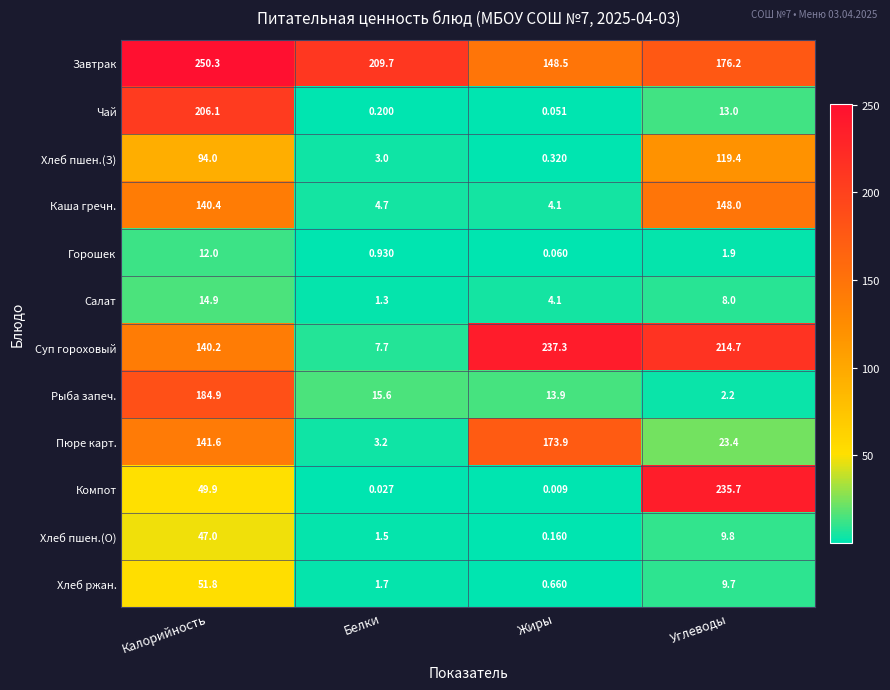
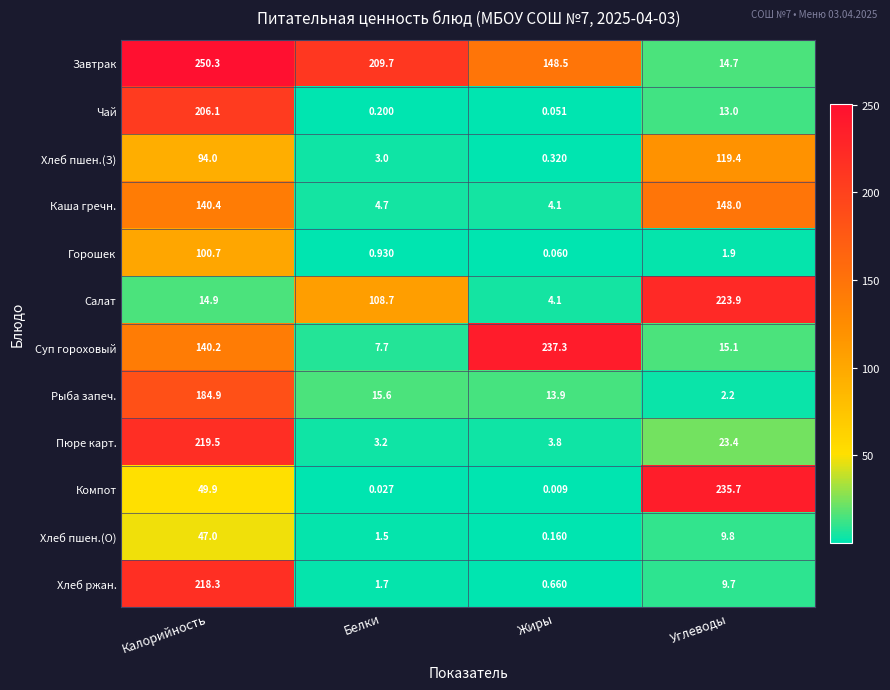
Завтрак, Углеводы: 176.2 -> 14.7
Горошек, Калорийность: 12.0 -> 100.7
Салат, Белки: 1.3 -> 108.7
Салат, Углеводы: 8.0 -> 223.9
Суп гороховый, Углеводы: 214.7 -> 15.1
Пюре карт., Калорийность: 141.6 -> 219.5
Пюре карт., Жиры: 173.9 -> 3.8
Хлеб ржан., Калорийность: 51.8 -> 218.3
